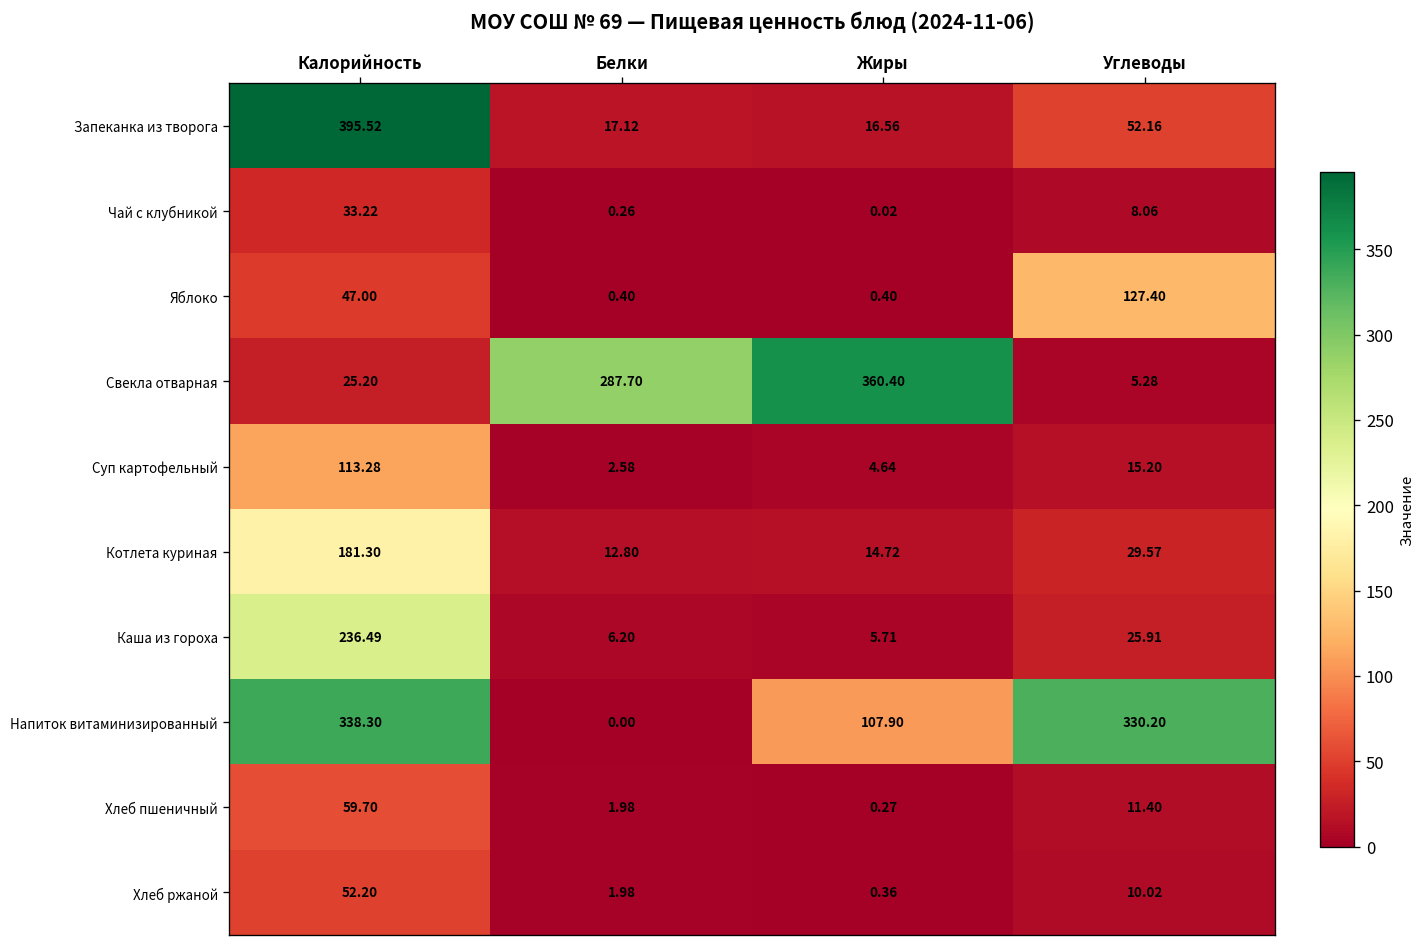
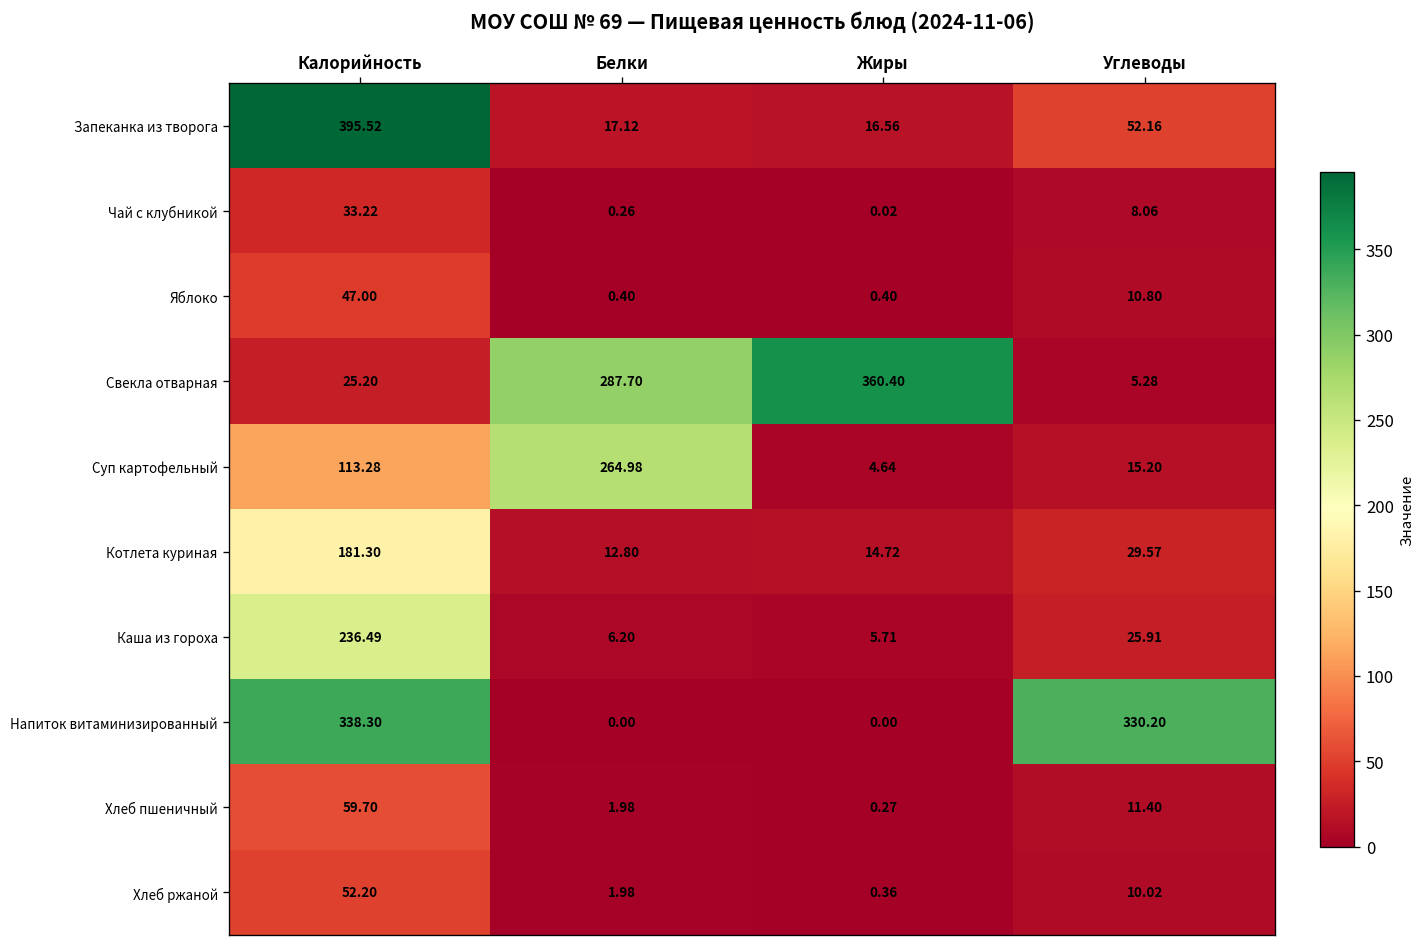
Яблоко, Углеводы: 127.40 -> 10.80
Суп картофельный, Белки: 2.58 -> 264.98
Напиток витаминизированный, Жиры: 107.90 -> 0.00
